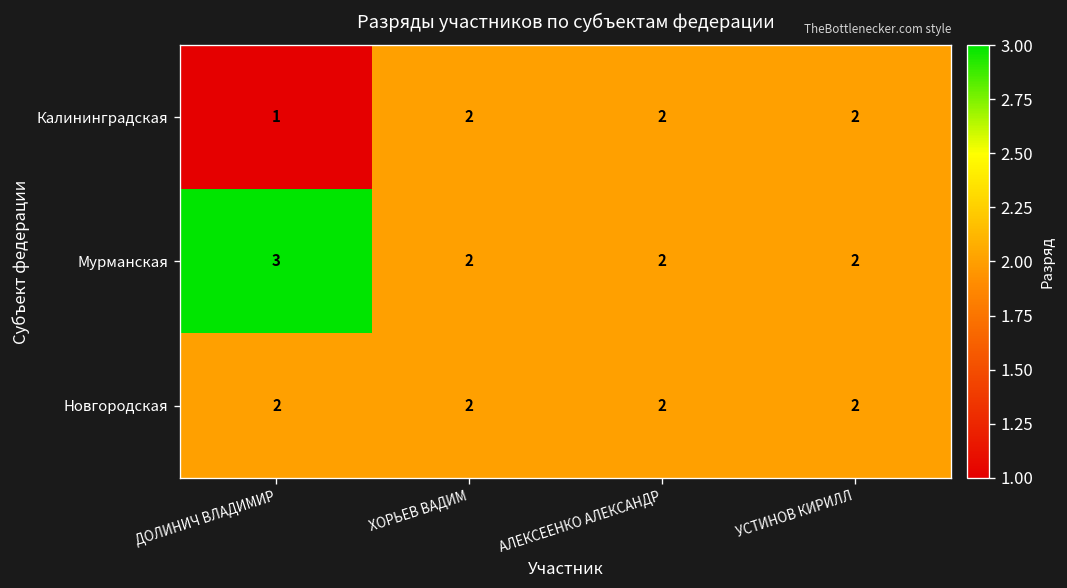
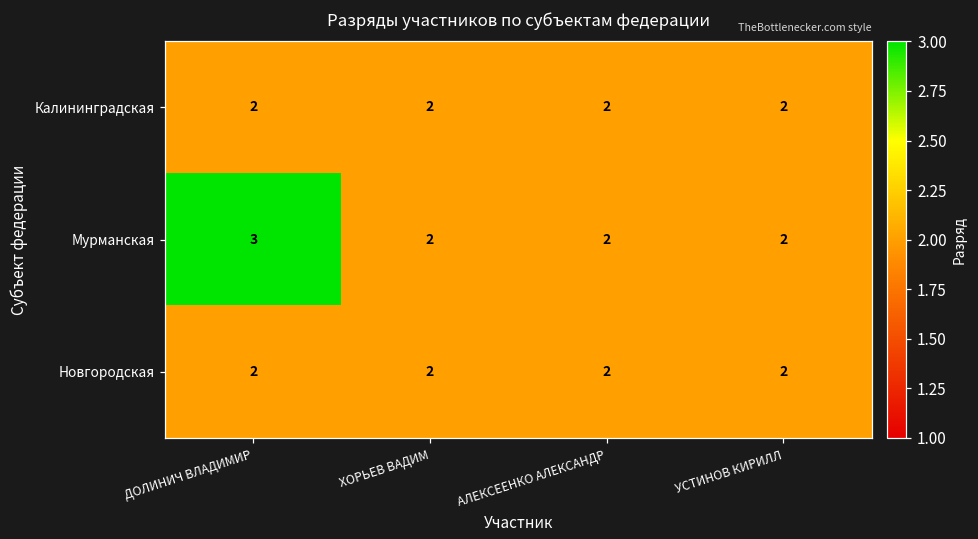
Калининградская, ДОЛИНИЧ ВЛАДИМИР: 1 -> 2
